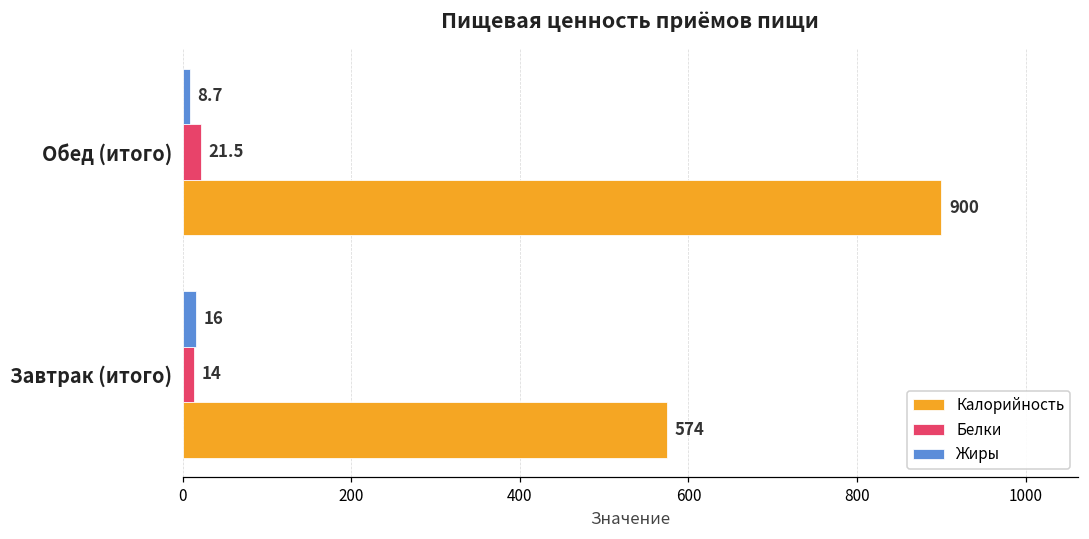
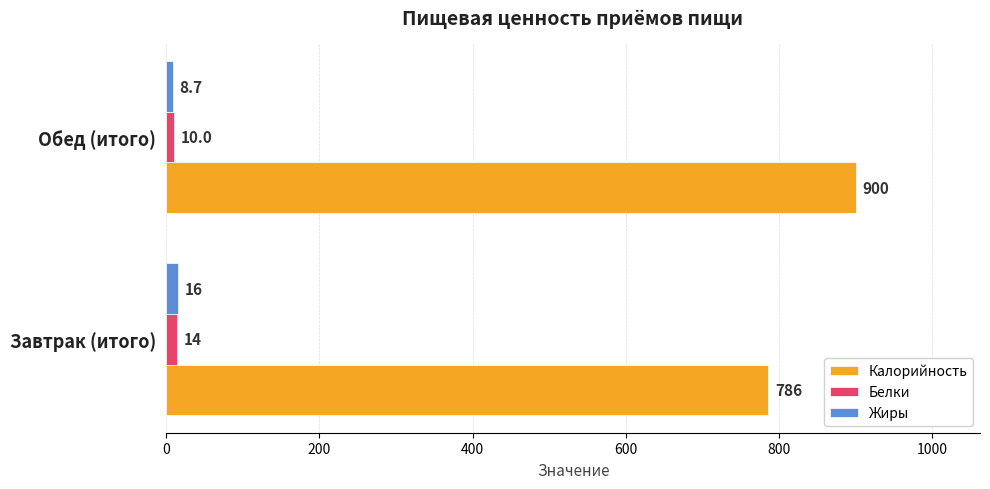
Белки, Обед (итого): 21.5 -> 10.0
Калорийность, Завтрак (итого): 574 -> 786
